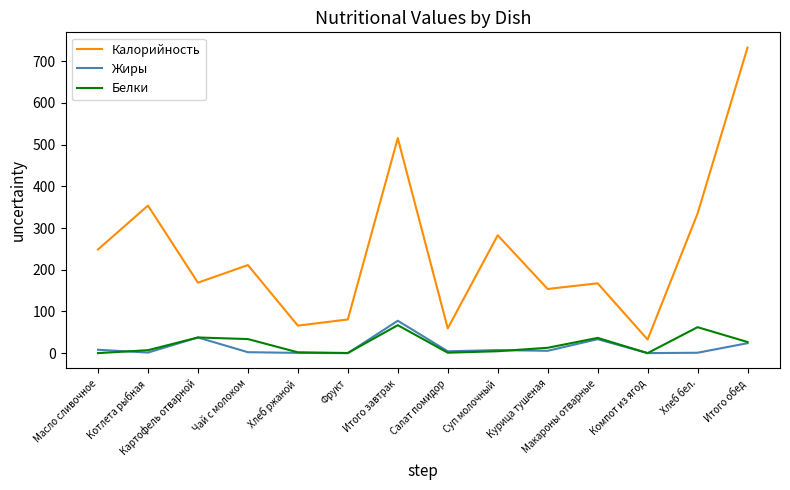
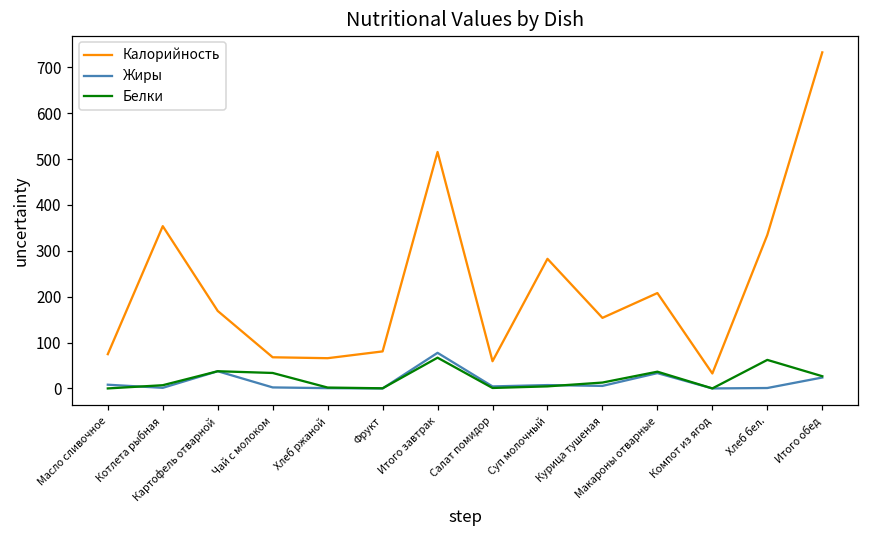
Калорийность, Масло сливочное: 250 -> 70
Калорийность, Чай с молоком: 210 -> 70
Калорийность, Макароны отварные: 170 -> 210
